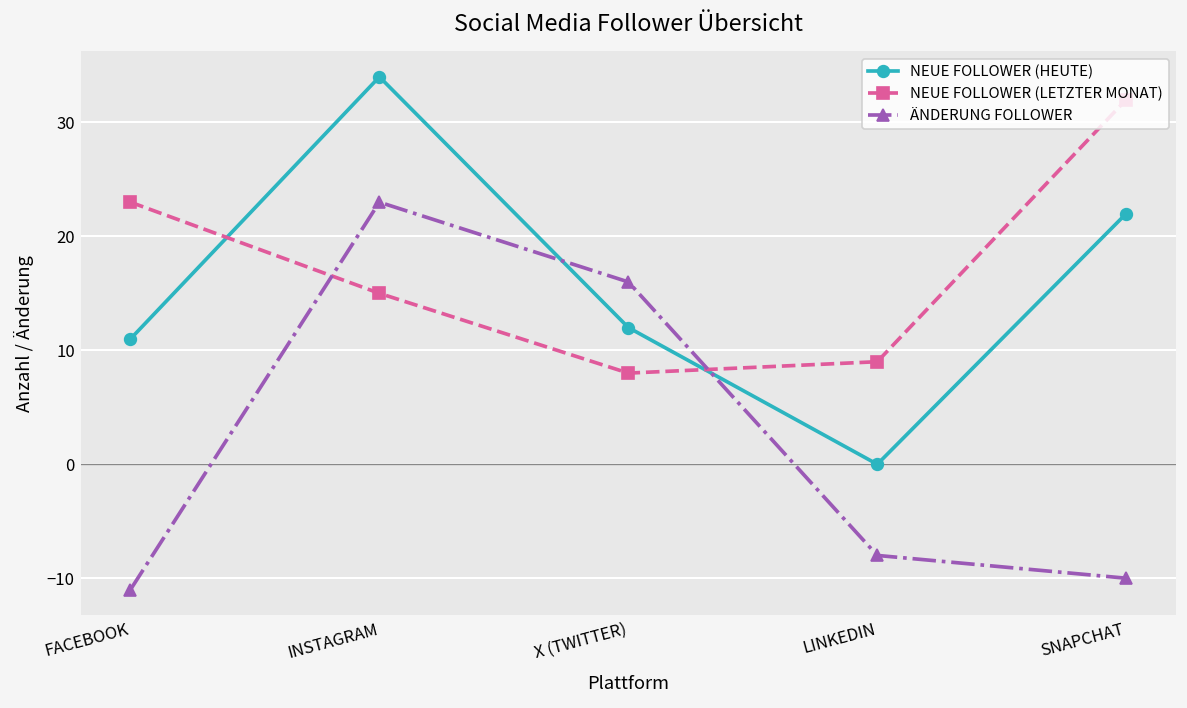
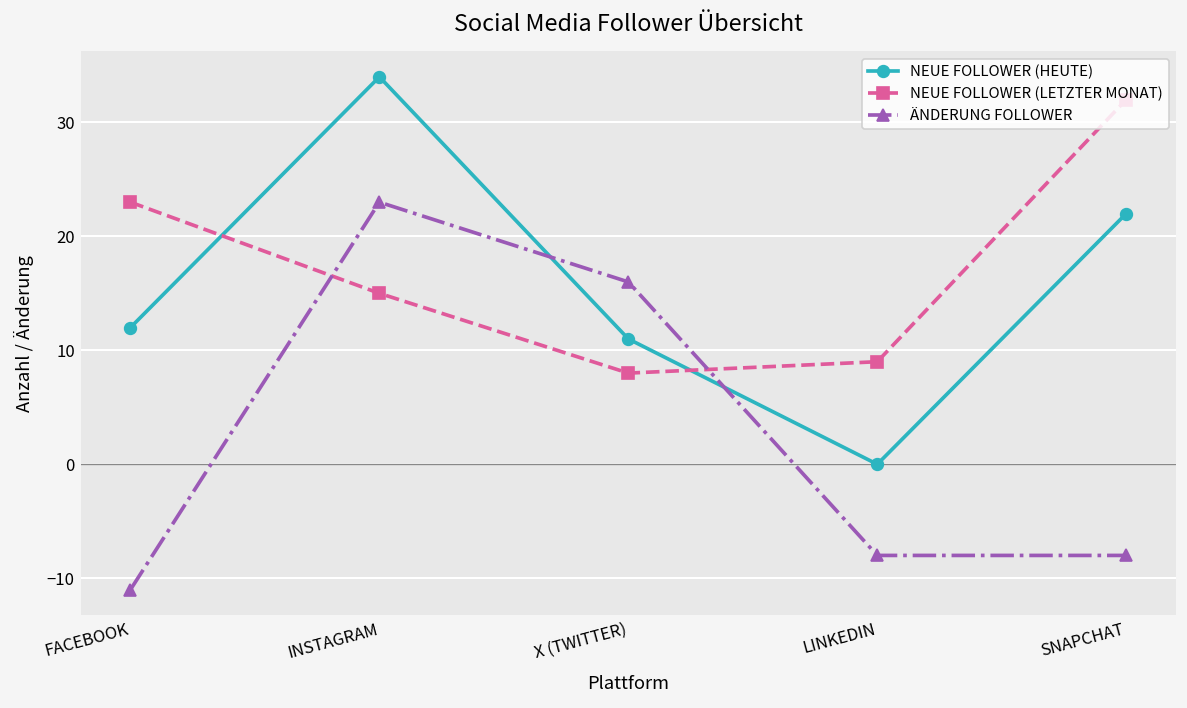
NEUE FOLLOWER (HEUTE), FACEBOOK: 11 -> 12
NEUE FOLLOWER (HEUTE), X (TWITTER): 12 -> 11
ÄNDERUNG FOLLOWER, SNAPCHAT: -10 -> -8
